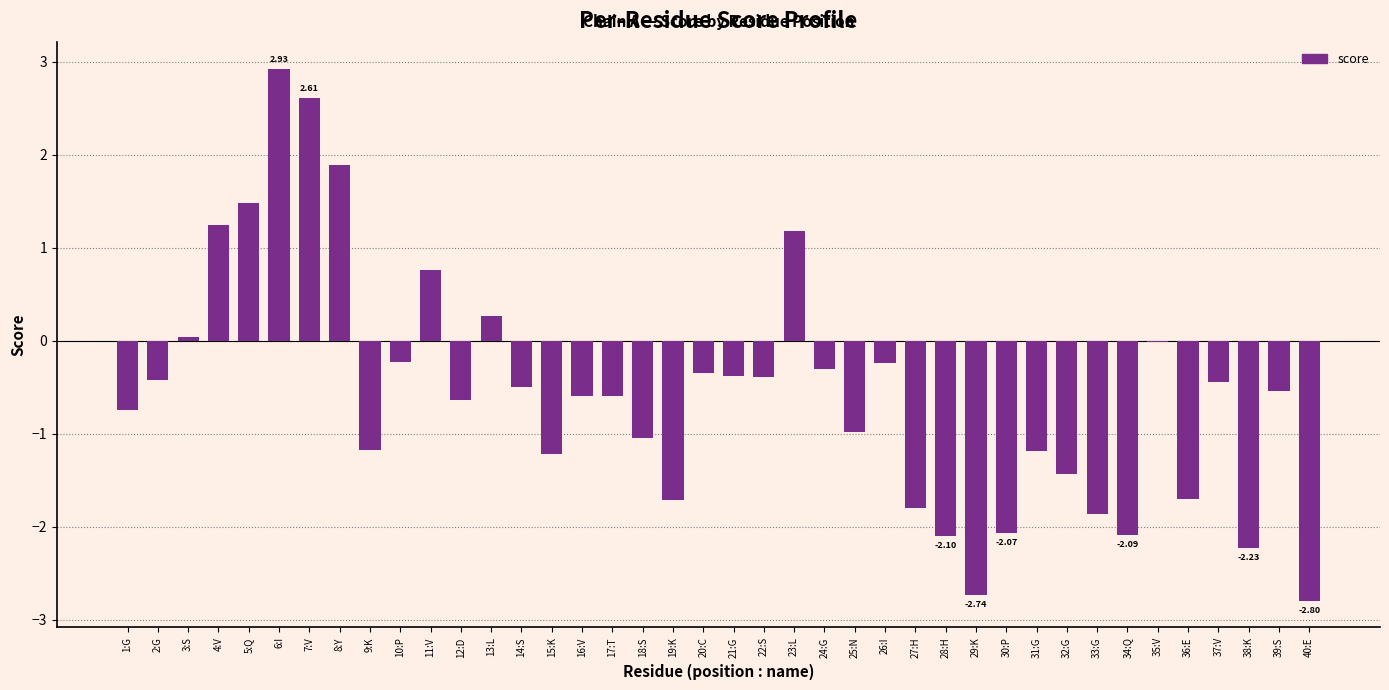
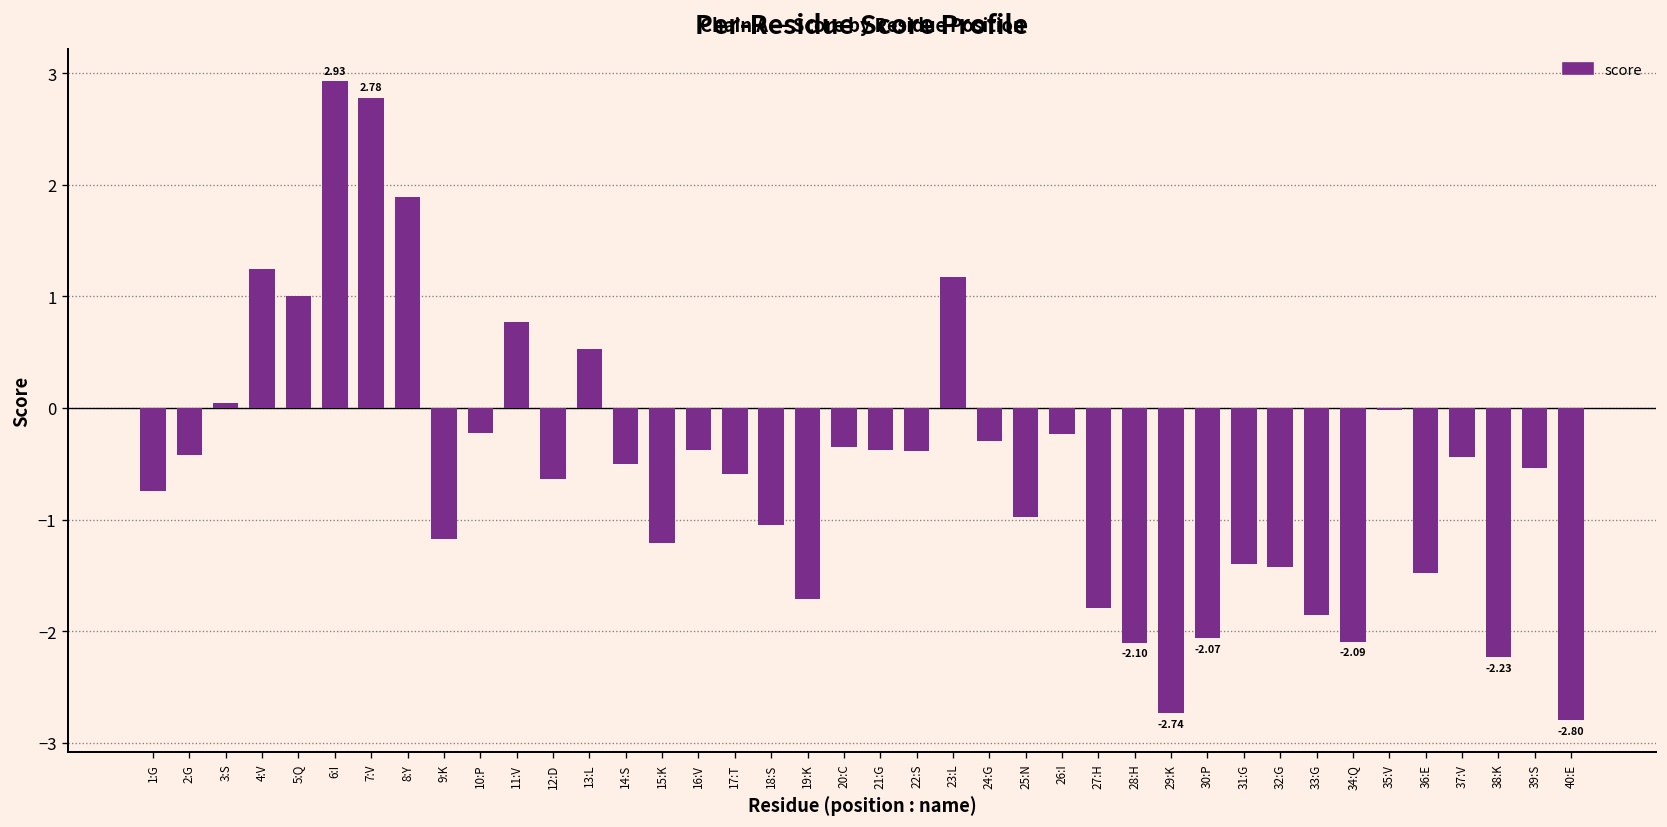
5:Q: 1.5 -> 1.0
7:V: 2.61 -> 2.78
13:L: 0.3 -> 0.5
16:V: -0.6 -> -0.4
31:G: -1.2 -> -1.4
36:E: -1.7 -> -1.5
